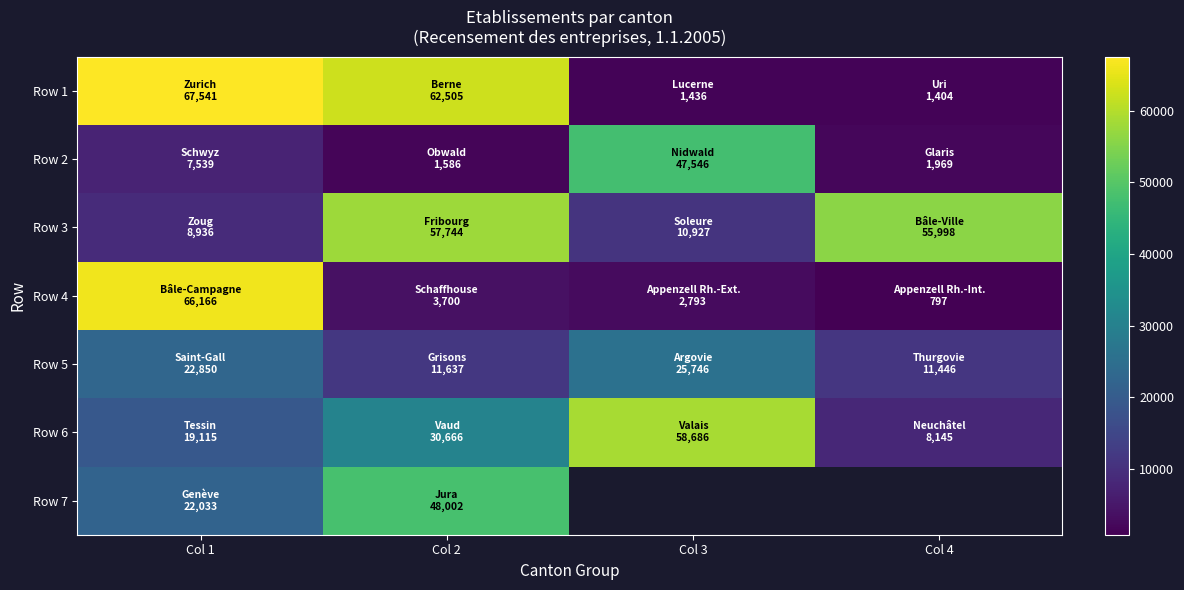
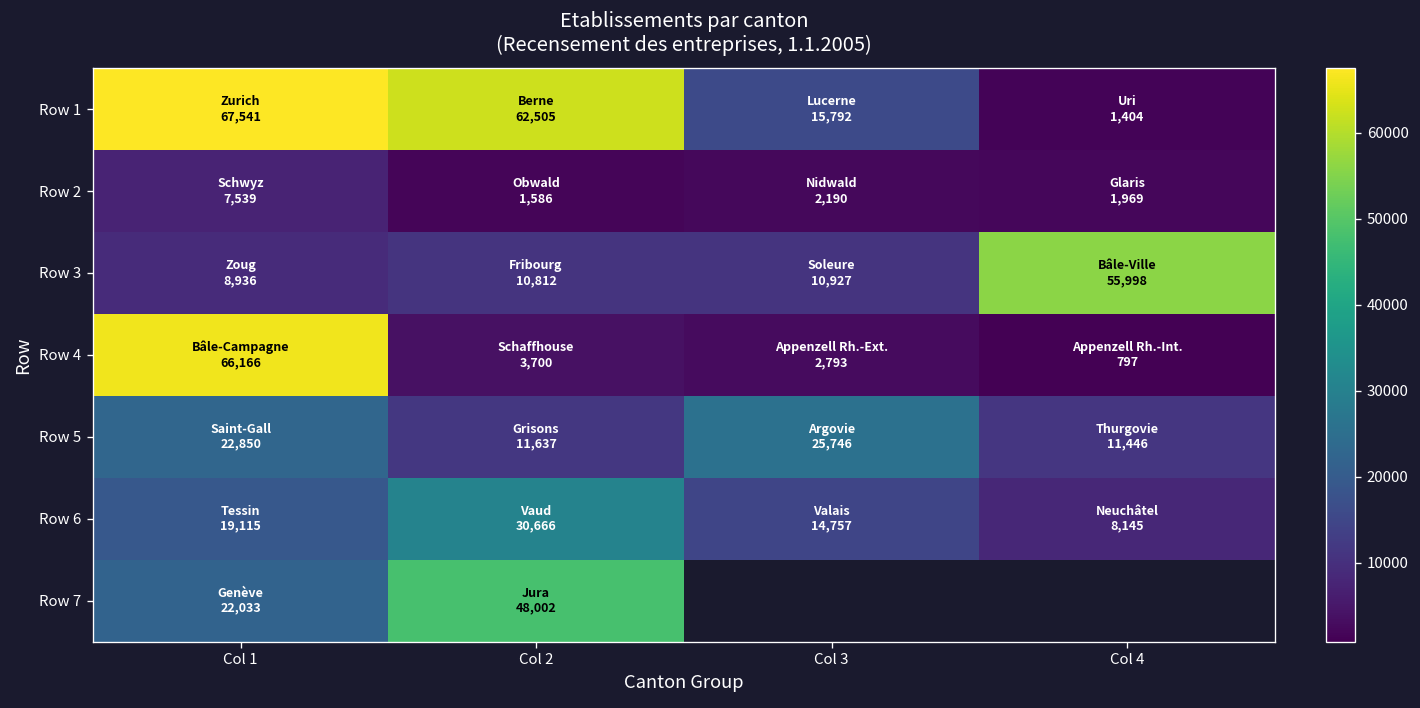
Row 1, Col 3: 1,436 -> 15,792
Row 2, Col 3: 47,546 -> 2,190
Row 3, Col 2: 57,744 -> 10,812
Row 6, Col 3: 58,686 -> 14,757
